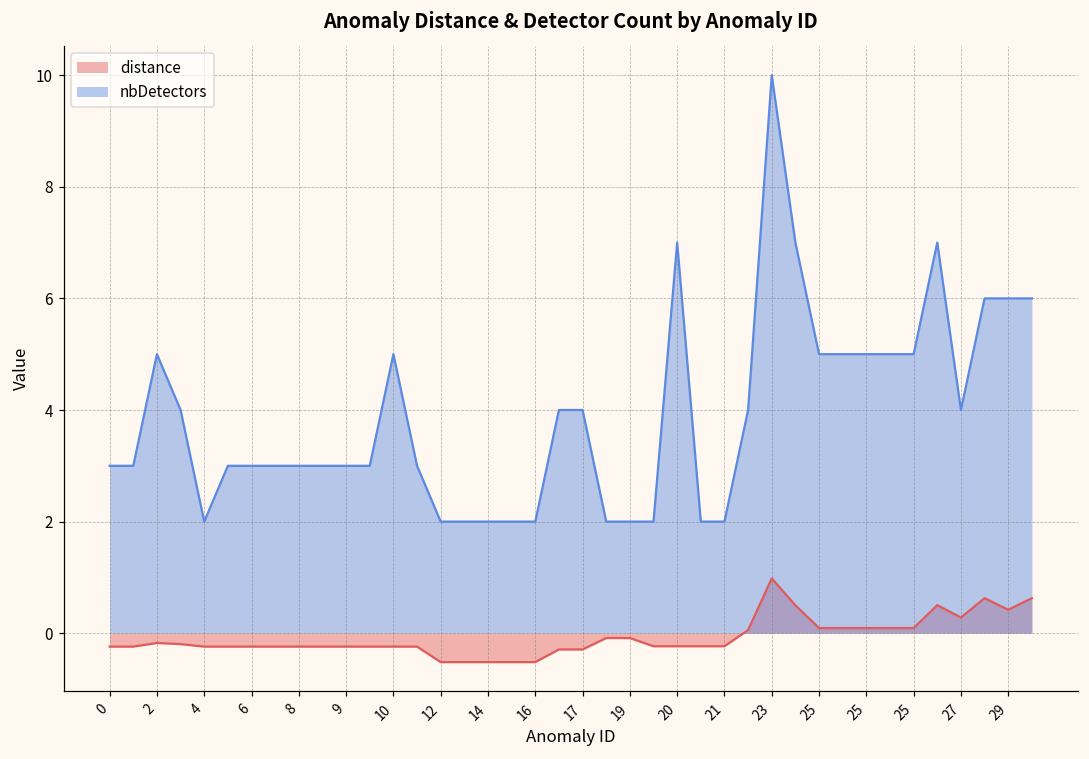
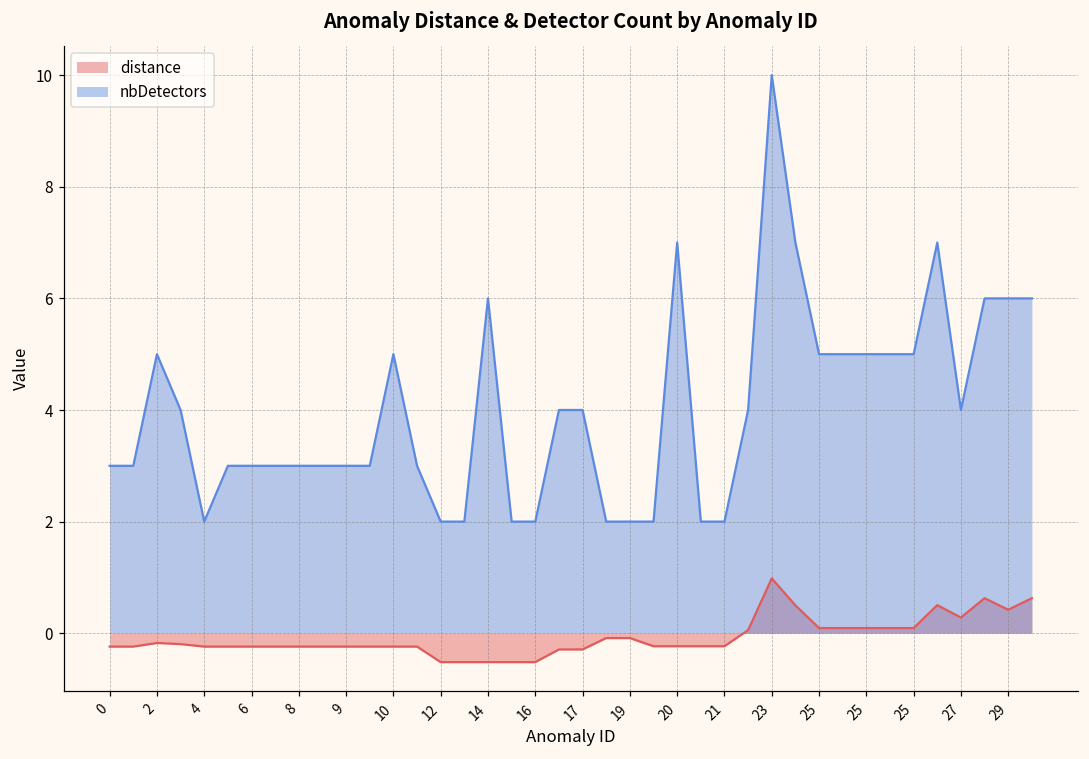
nbDetectors, 14: 2 -> 6
